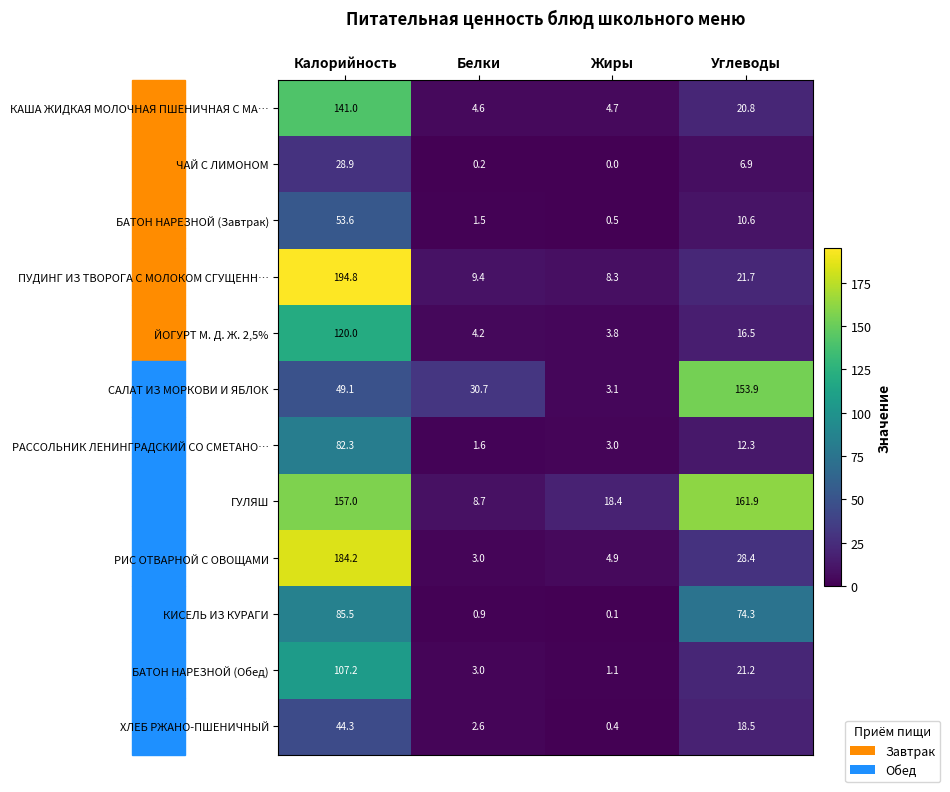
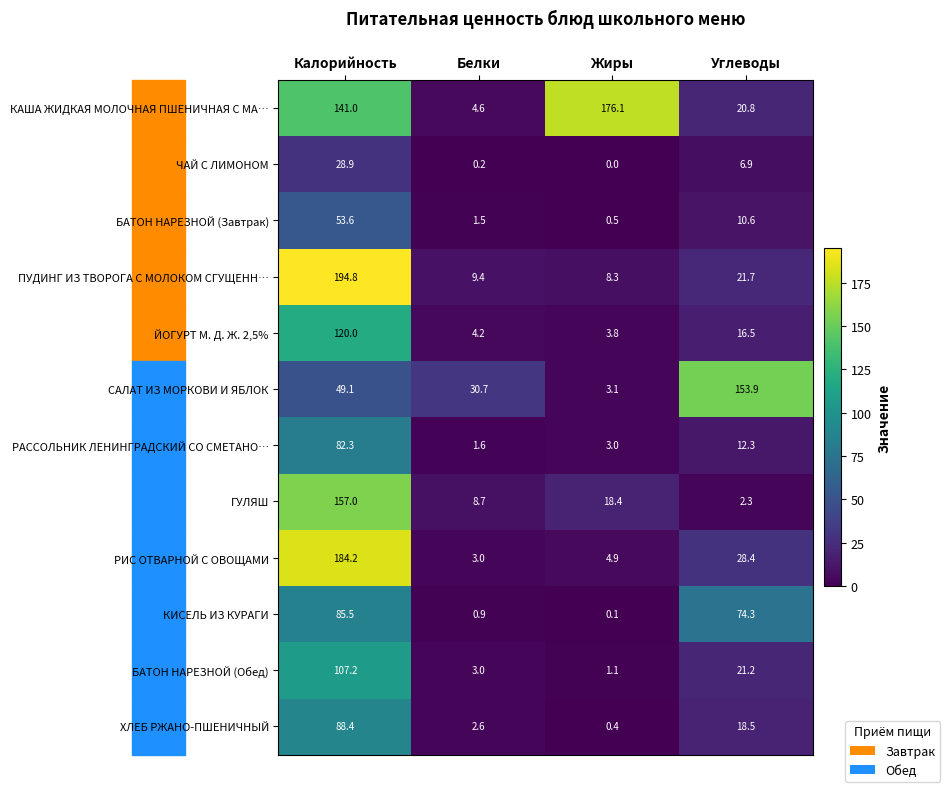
КАША ЖИДКАЯ МОЛОЧНАЯ ПШЕНИЧНАЯ С МА…, Жиры: 4.7 -> 176.1
ГУЛЯШ, Углеводы: 161.9 -> 2.3
ХЛЕБ РЖАНО-ПШЕНИЧНЫЙ, Калорийность: 44.3 -> 88.4
